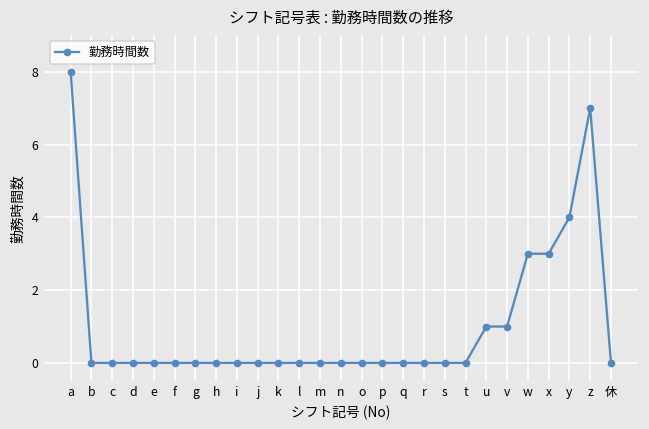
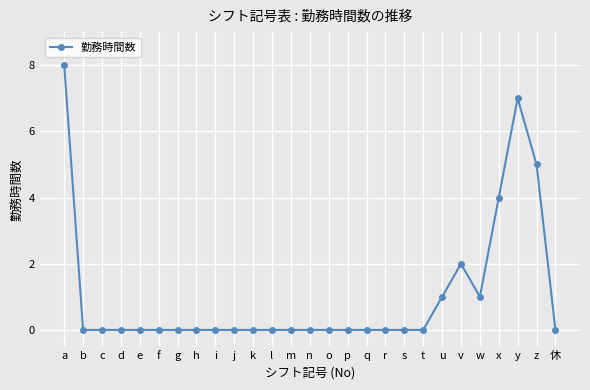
v: 1 -> 2
w: 3 -> 1
x: 3 -> 4
y: 4 -> 7
z: 7 -> 5
